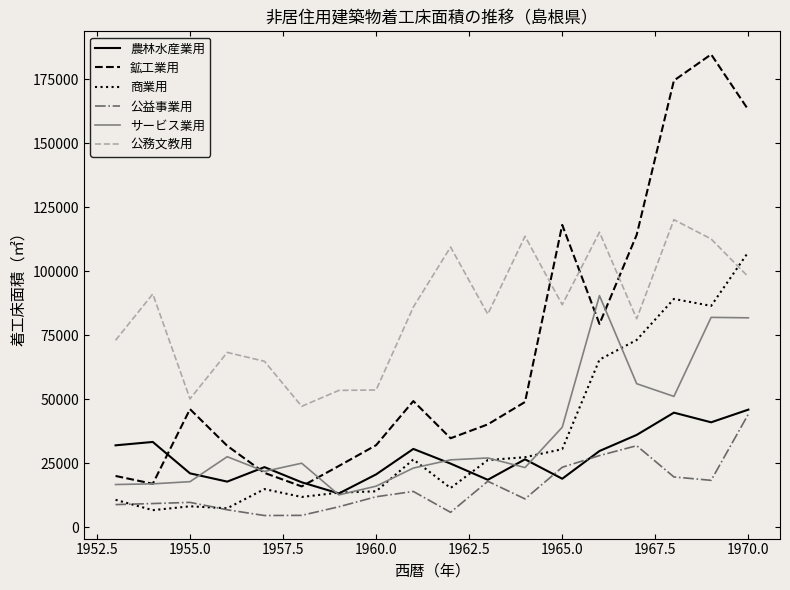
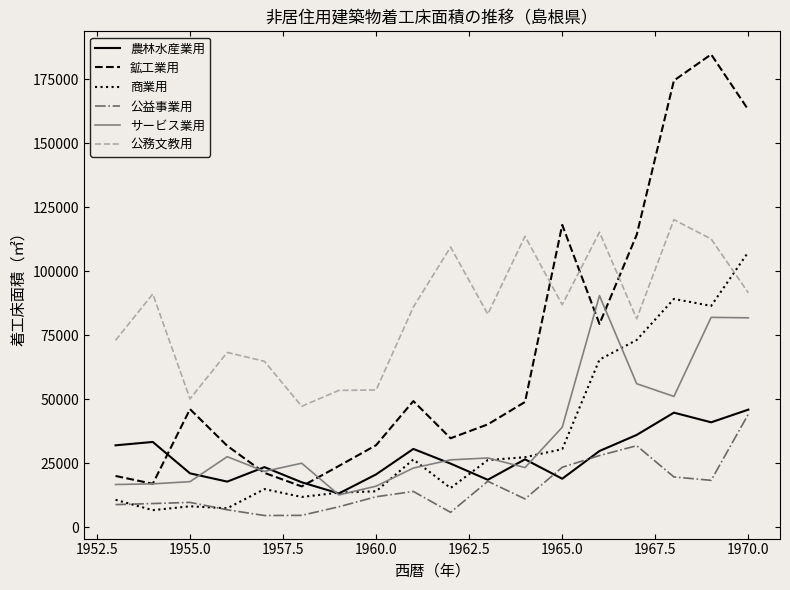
公務文教用, 1970.0: 98000 -> 92000
